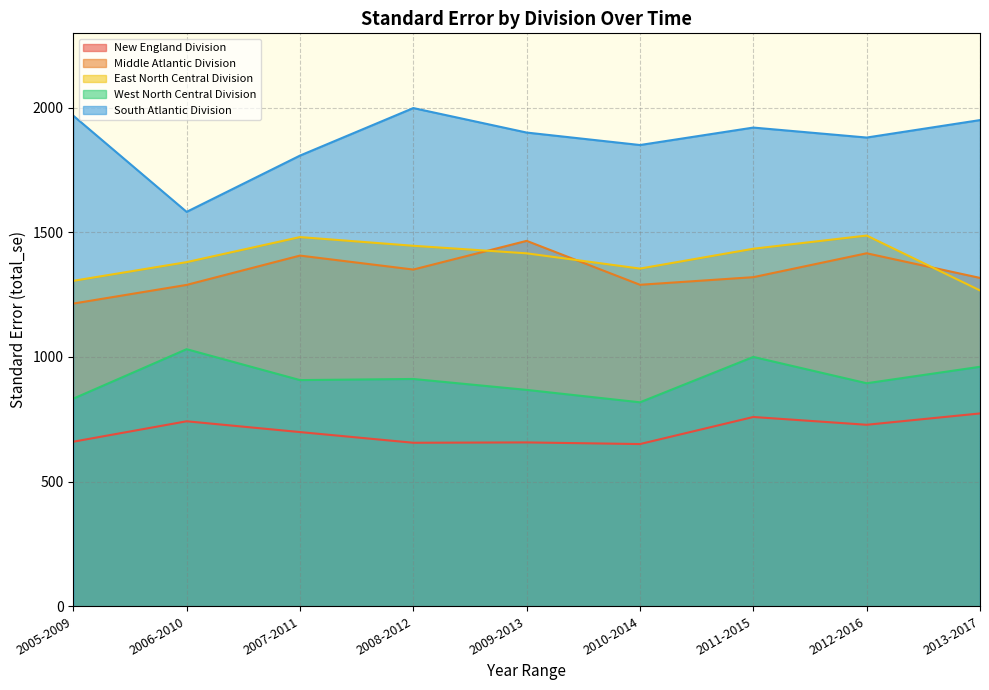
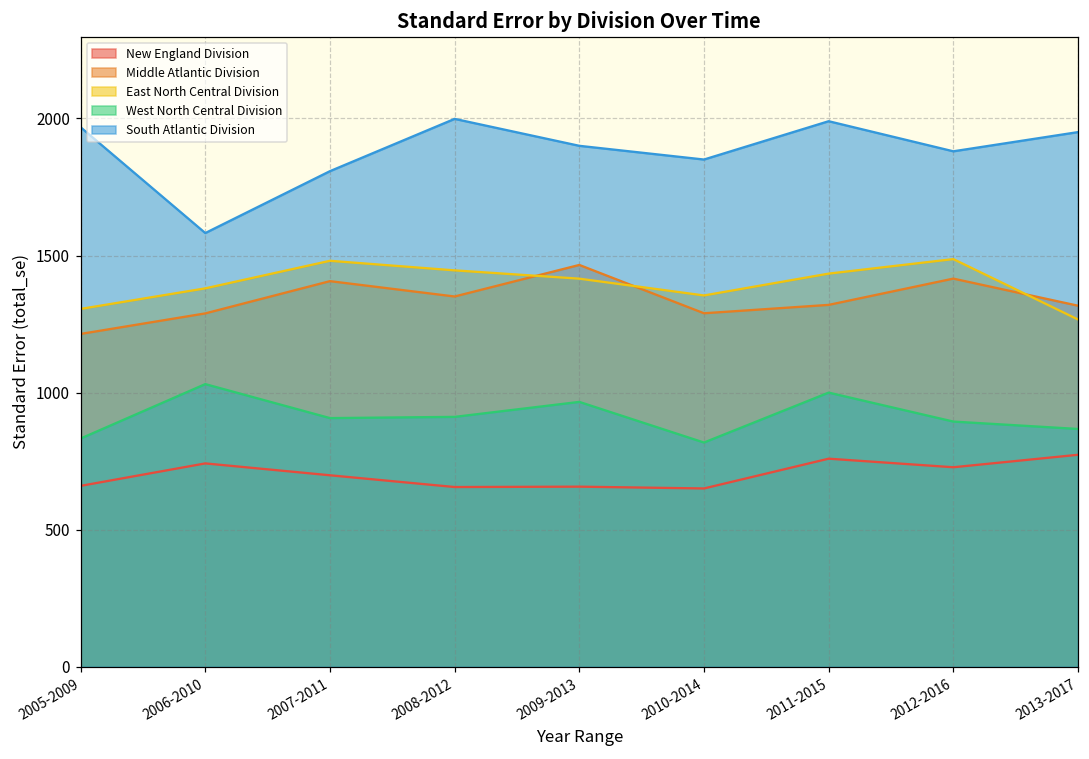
West North Central Division, 2009-2013: 870 -> 970
South Atlantic Division, 2011-2015: 1920 -> 1990
West North Central Division, 2013-2017: 960 -> 870
